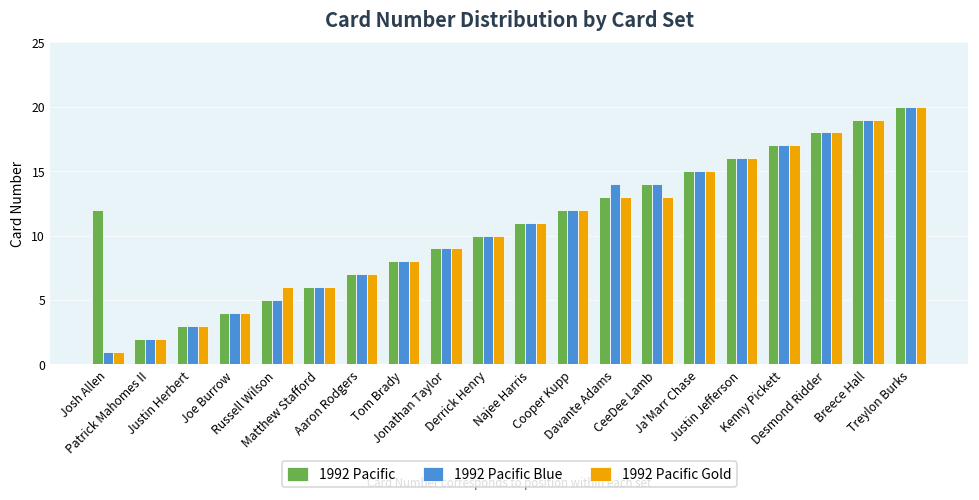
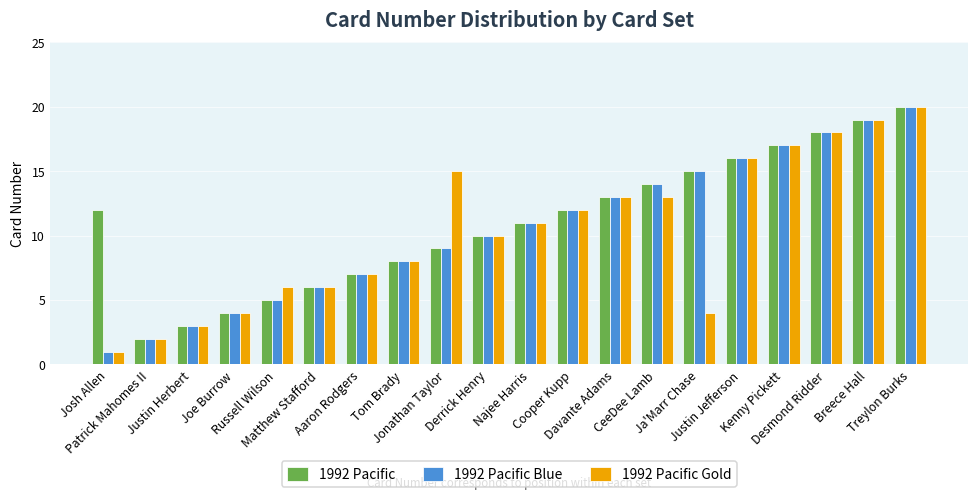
1992 Pacific Gold, Jonathan Taylor: 9 -> 15
1992 Pacific Blue, Davante Adams: 14 -> 13
1992 Pacific Gold, Ja'Marr Chase: 15 -> 4
